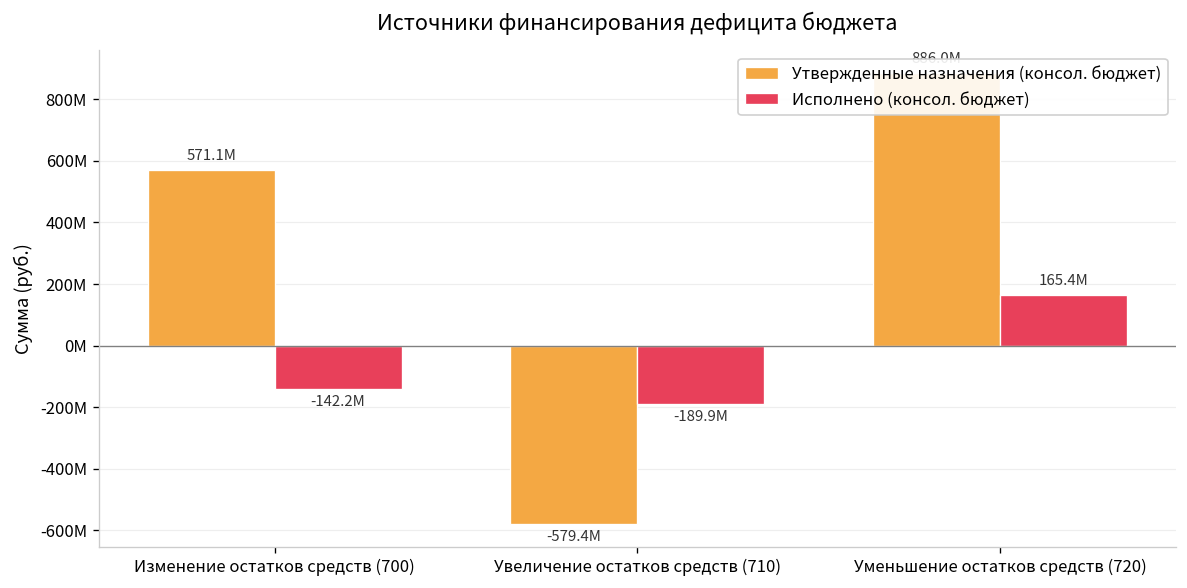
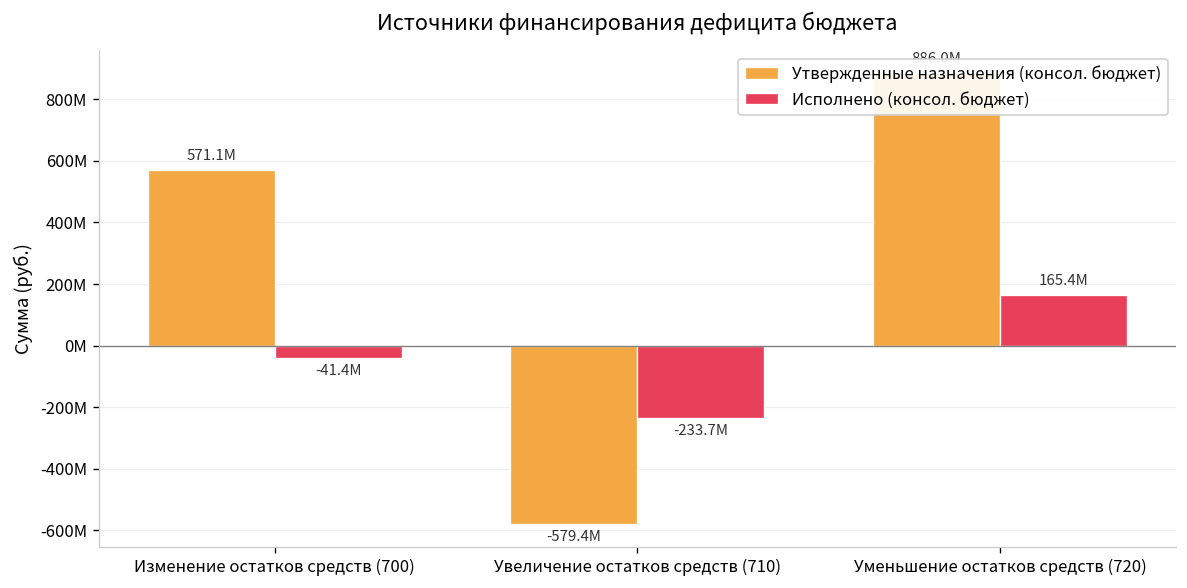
Исполнено (консол. бюджет), Изменение остатков средств (700): -142.2M -> -41.4M
Исполнено (консол. бюджет), Увеличение остатков средств (710): -189.9M -> -233.7M
